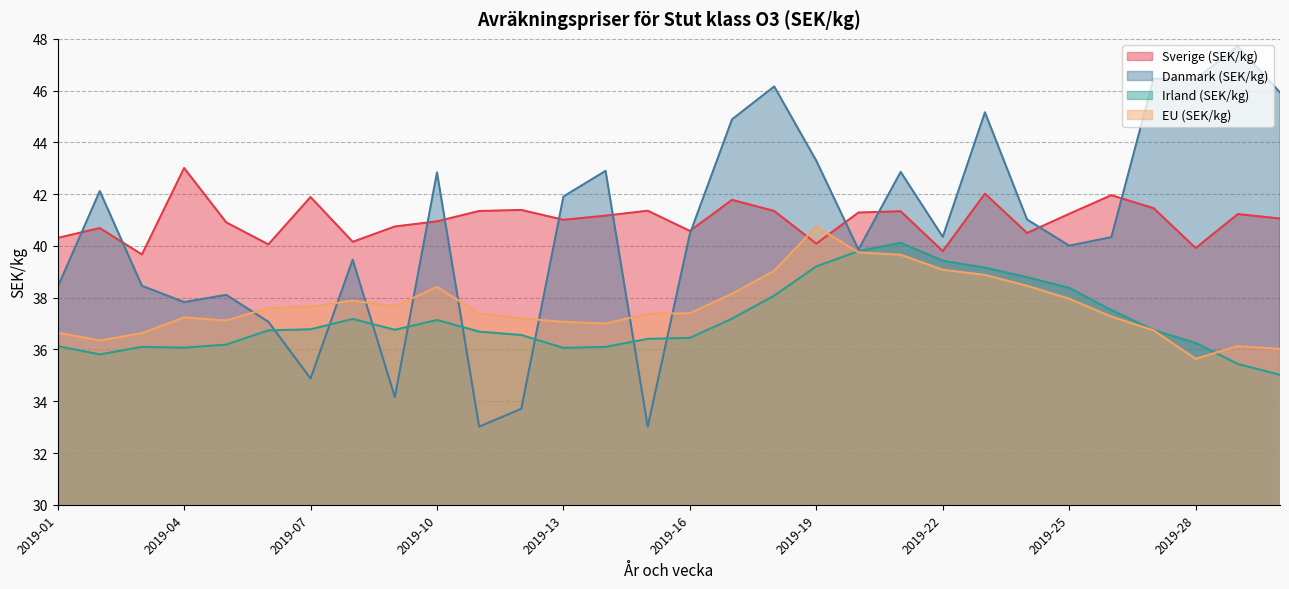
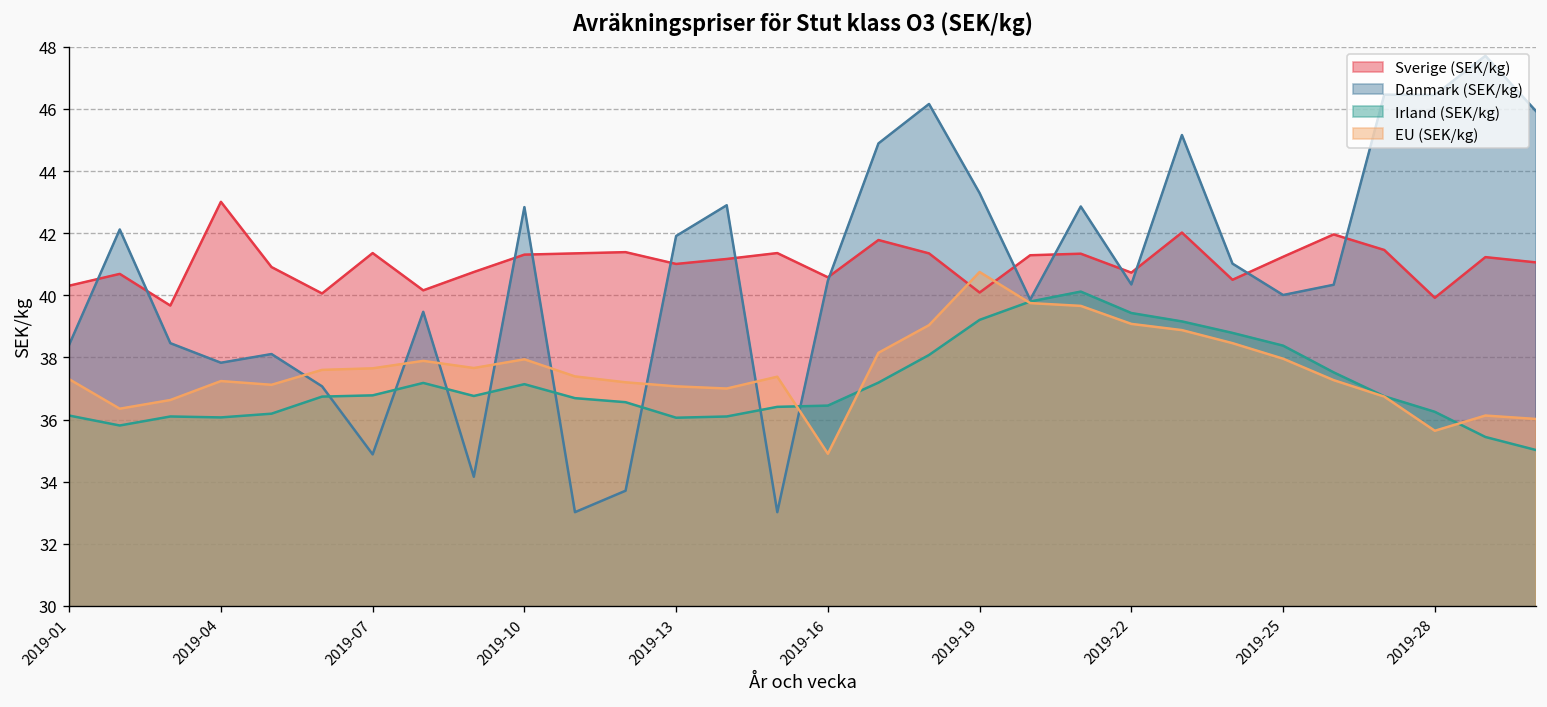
EU (SEK/kg), 2019-01: 36.7 -> 37.3
Sverige (SEK/kg), 2019-07: 41.9 -> 41.4
Sverige (SEK/kg), 2019-10: 41.0 -> 41.3
EU (SEK/kg), 2019-10: 38.4 -> 37.9
EU (SEK/kg), 2019-16: 37.4 -> 34.9
Sverige (SEK/kg), 2019-22: 39.8 -> 40.7
